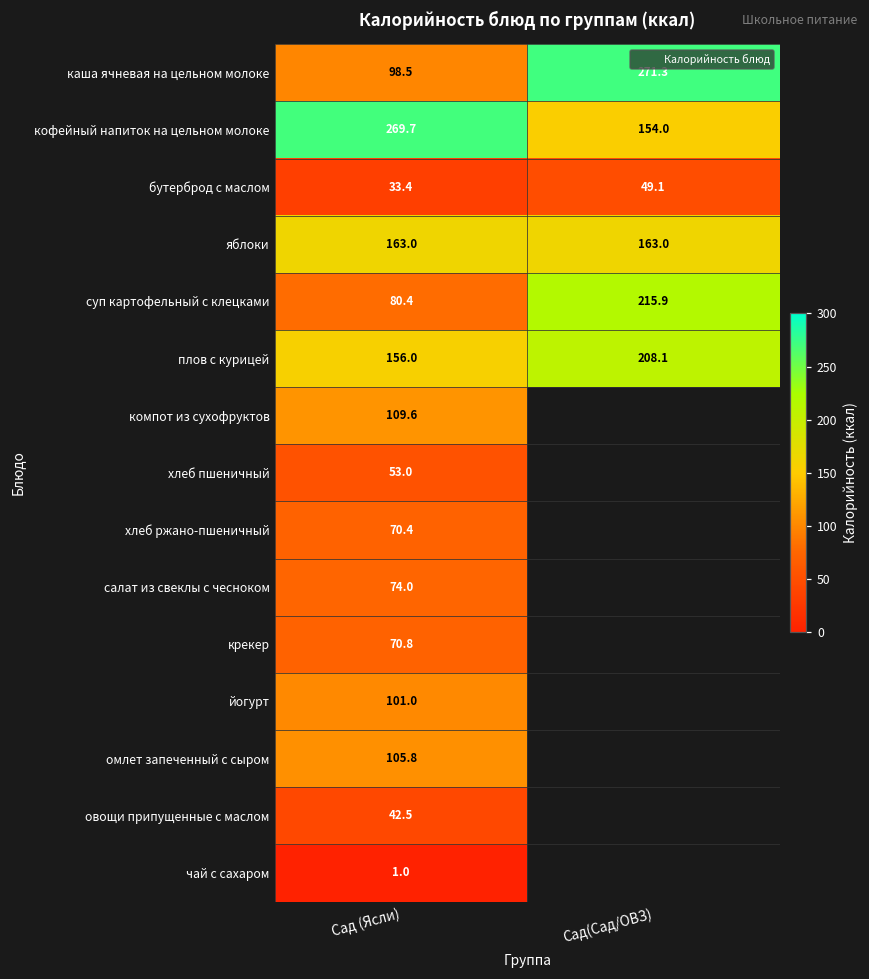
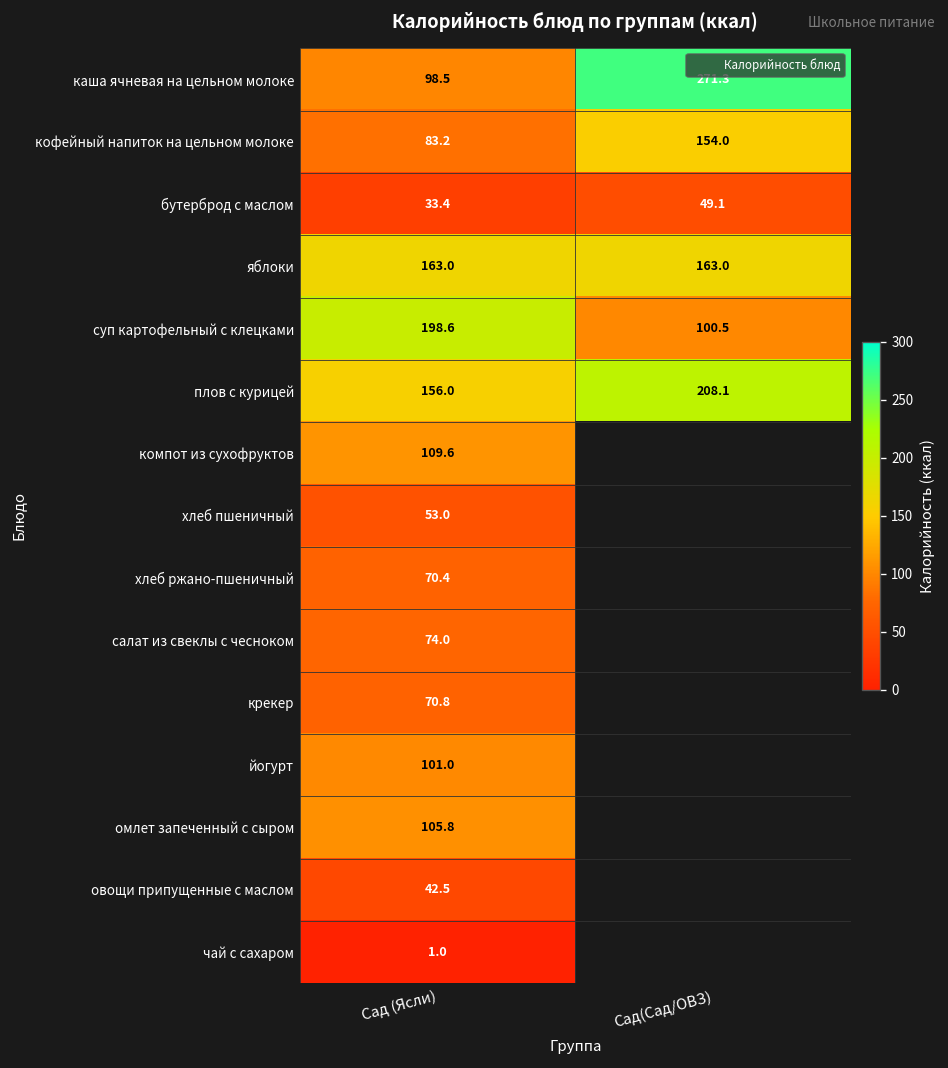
кофейный напиток на цельном молоке, Сад (Ясли): 269.7 -> 83.2
суп картофельный с клецками, Сад (Ясли): 80.4 -> 198.6
суп картофельный с клецками, Сад(Сад/ОВЗ): 215.9 -> 100.5
